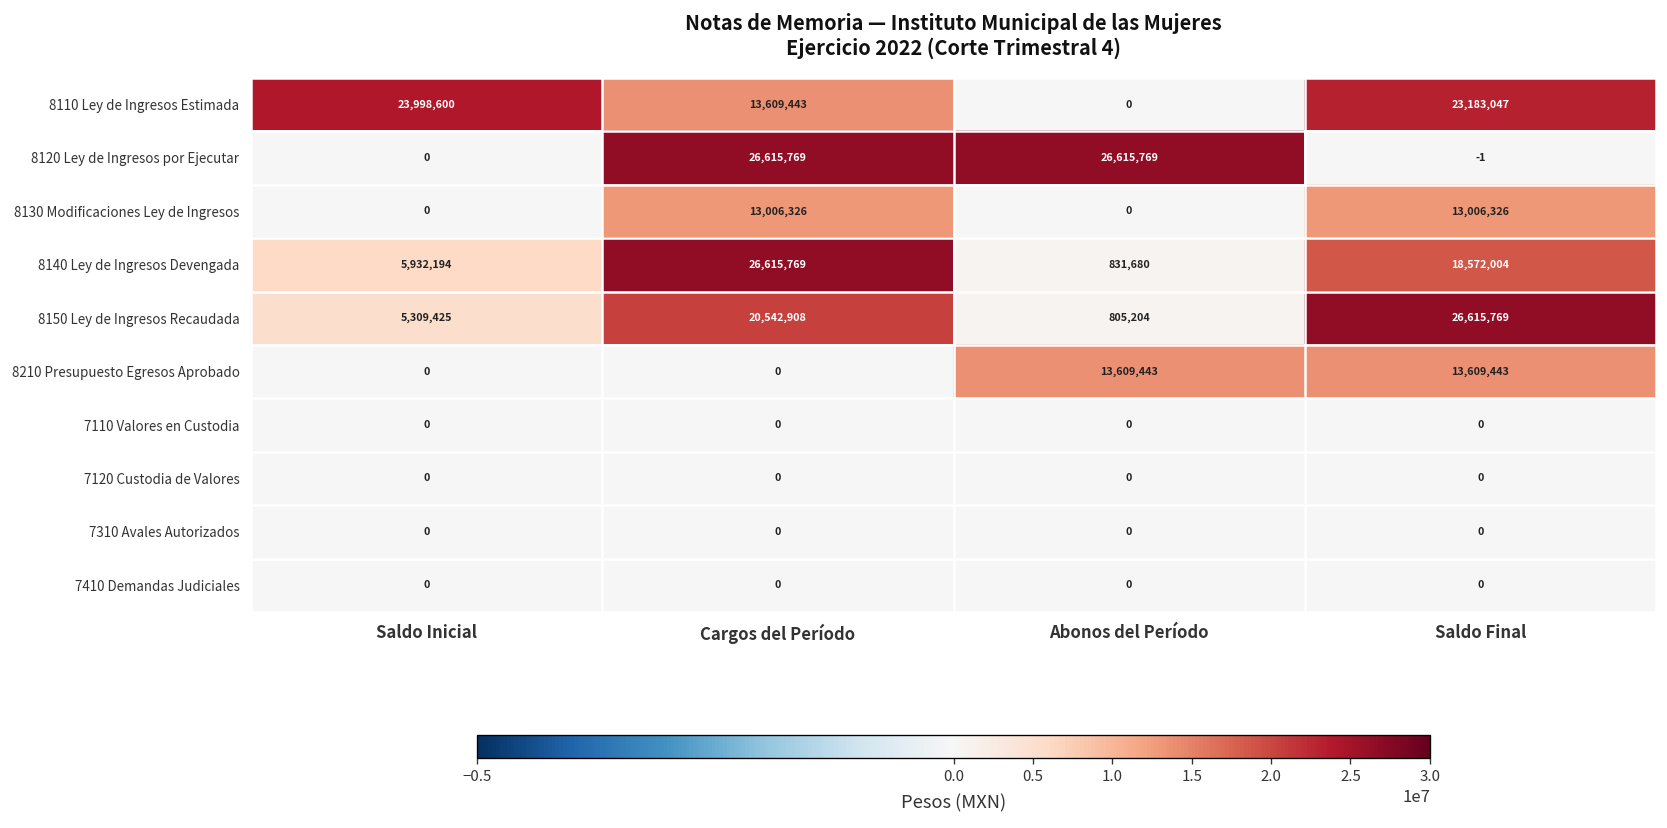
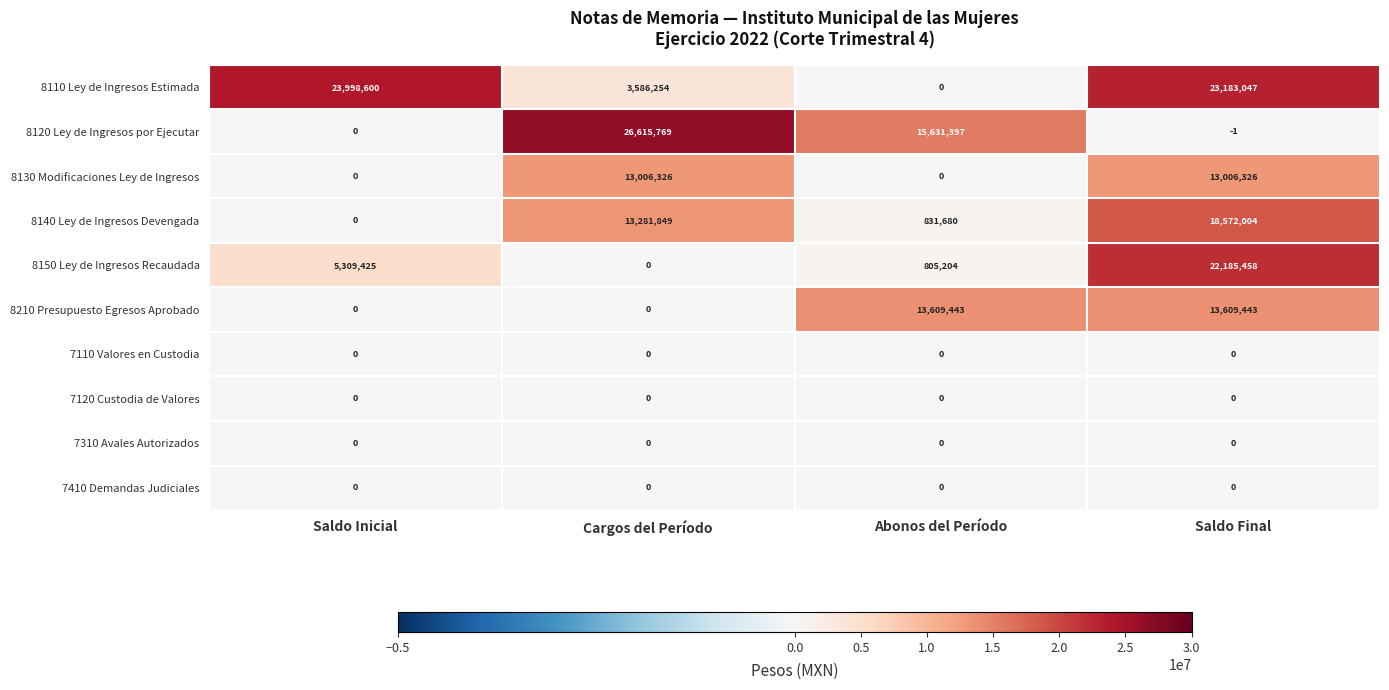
8110 Ley de Ingresos Estimada, Cargos del Período: 13,609,443 -> 3,586,254
8120 Ley de Ingresos por Ejecutar, Abonos del Período: 26,615,769 -> 15,631,397
8140 Ley de Ingresos Devengada, Saldo Inicial: 5,932,194 -> 0
8140 Ley de Ingresos Devengada, Cargos del Período: 26,615,769 -> 13,281,849
8150 Ley de Ingresos Recaudada, Cargos del Período: 20,542,908 -> 0
8150 Ley de Ingresos Recaudada, Saldo Final: 26,615,769 -> 22,185,458
